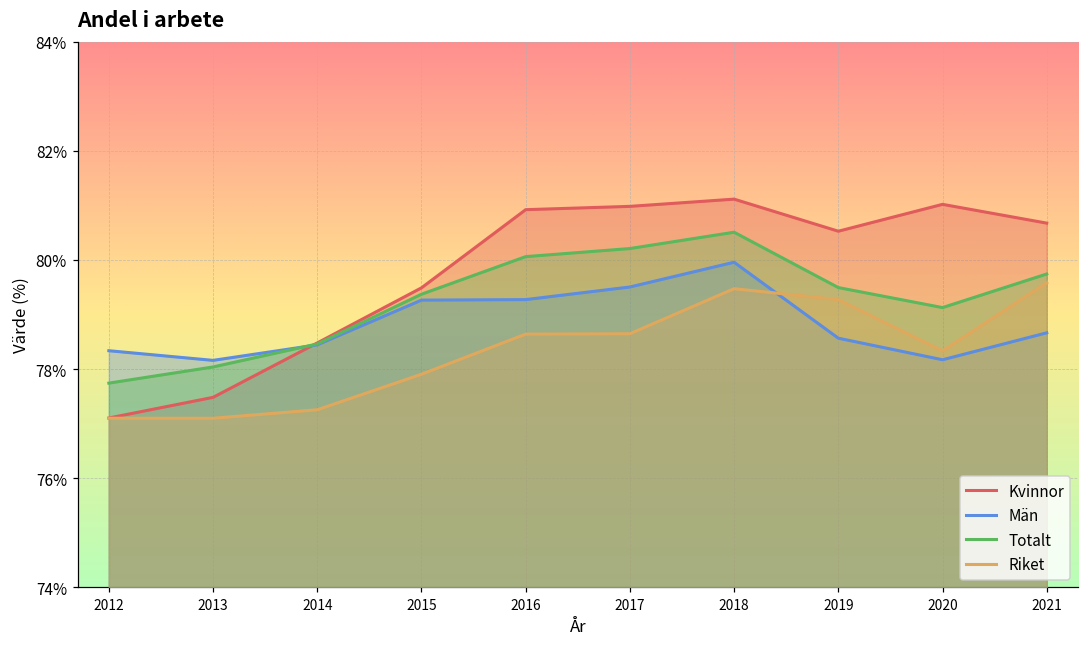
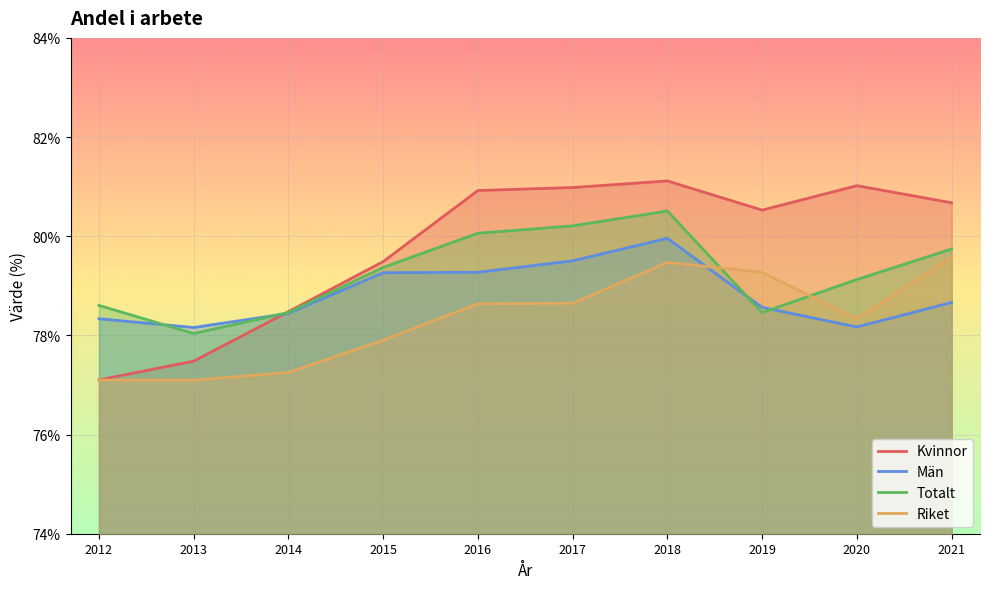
Totalt, 2012: 77.7% -> 78.6%
Totalt, 2019: 79.5% -> 78.5%
